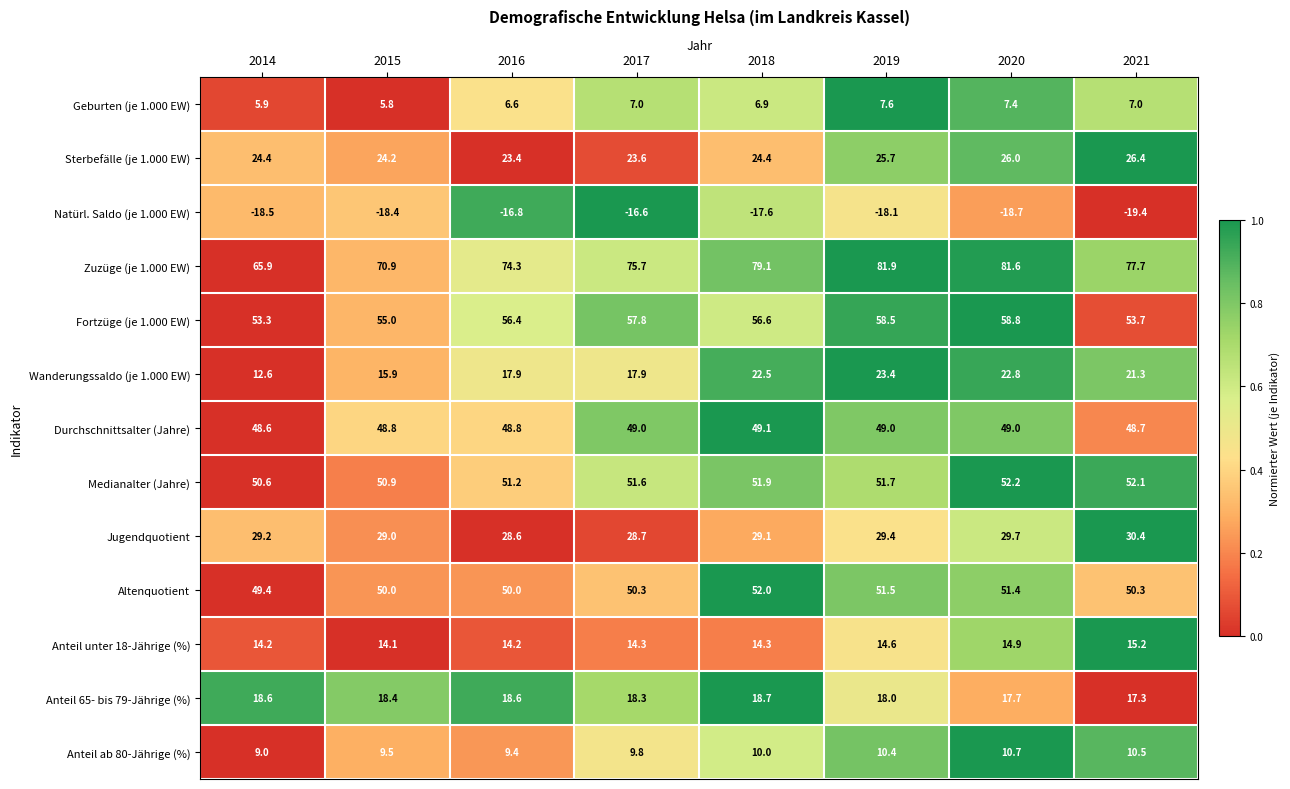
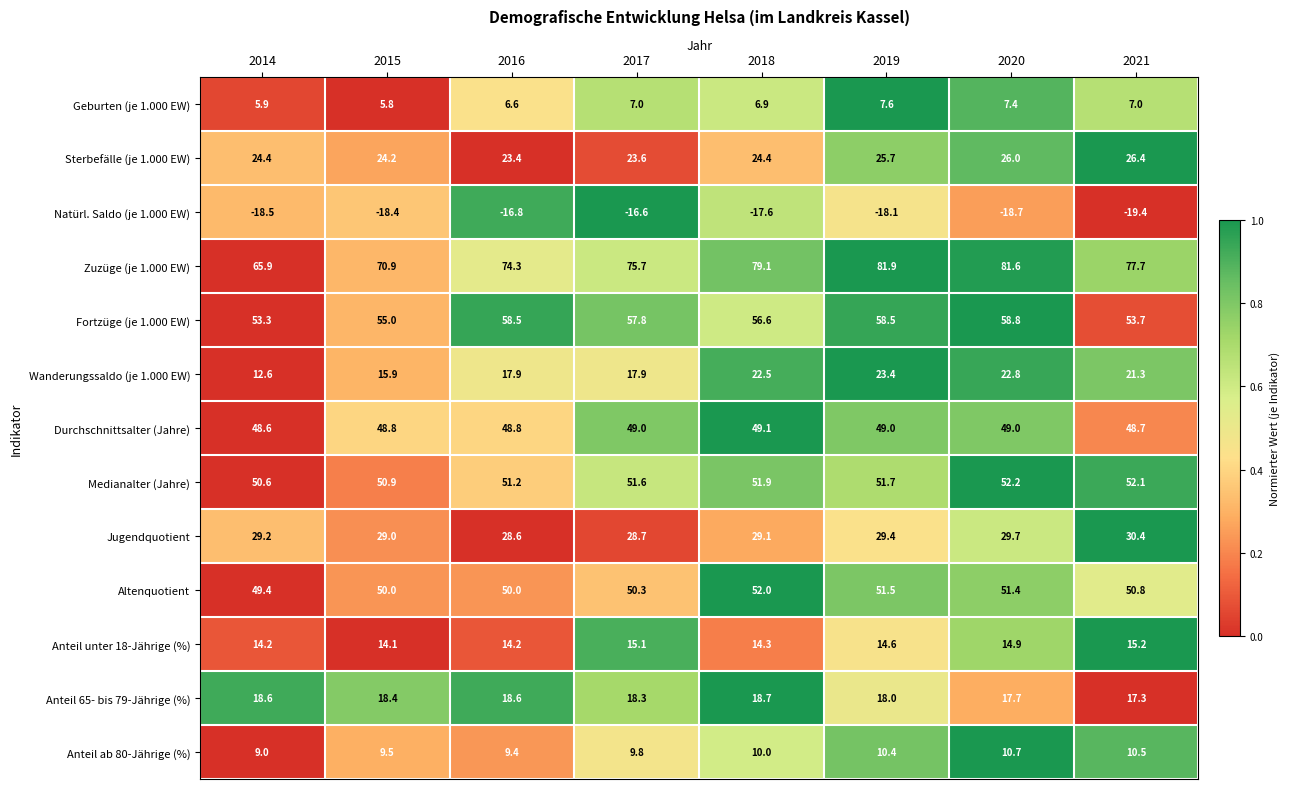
Fortzüge (je 1.000 EW), 2016: 56.4 -> 58.5
Altenquotient, 2021: 50.3 -> 50.8
Anteil unter 18-Jährige (%), 2017: 14.3 -> 15.1
